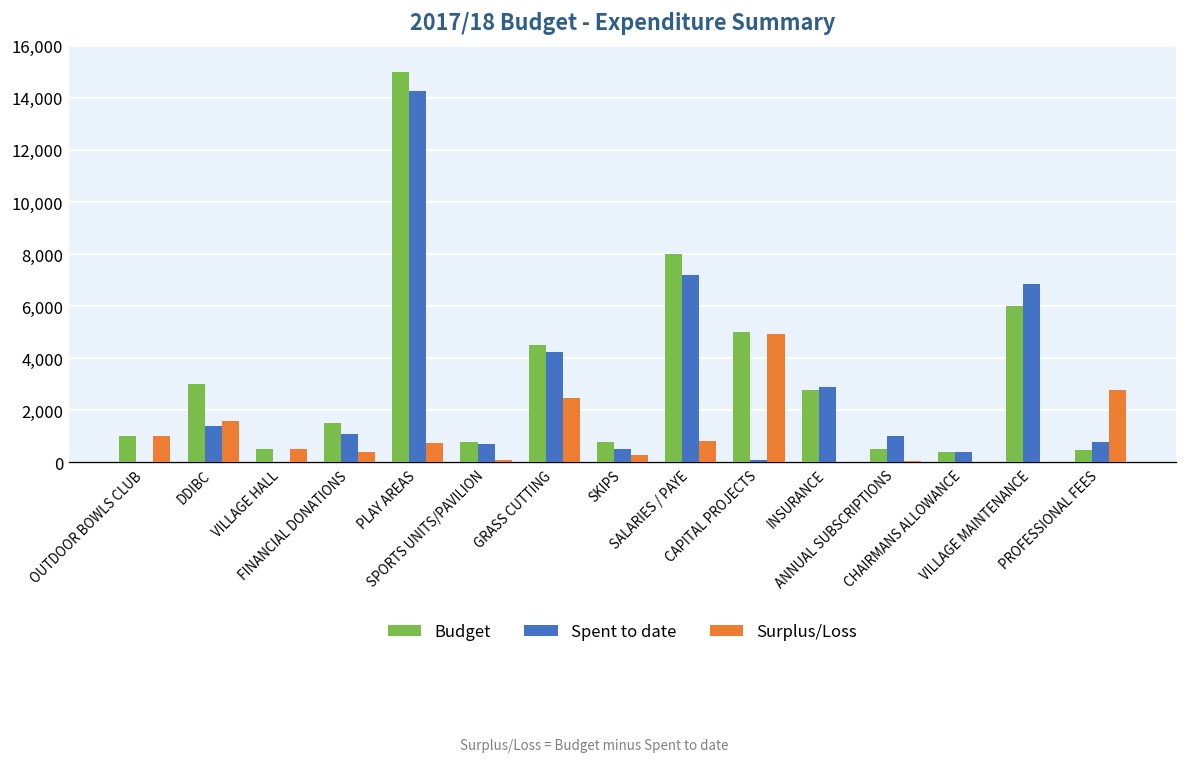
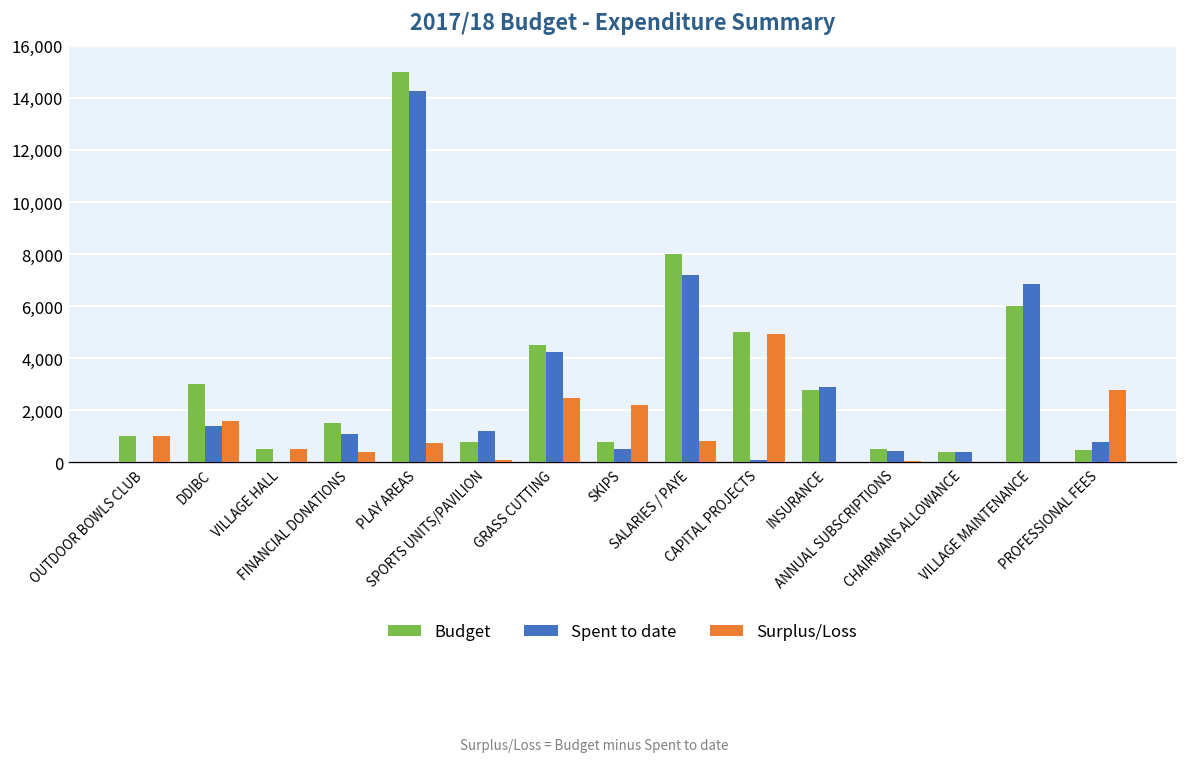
Spent to date, SPORTS UNITS/PAVILION: 700 -> 1,200
Surplus/Loss, SKIPS: 300 -> 2,200
Spent to date, ANNUAL SUBSCRIPTIONS: 1,000 -> 500
